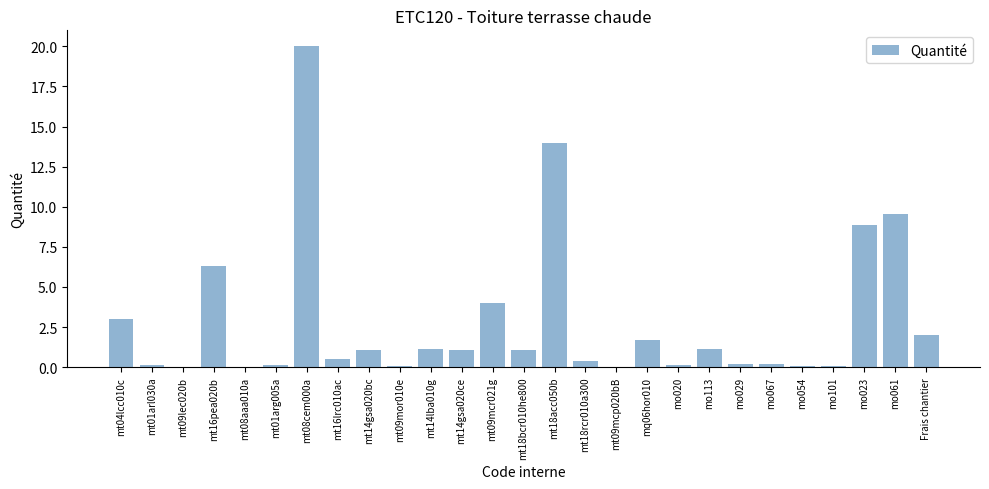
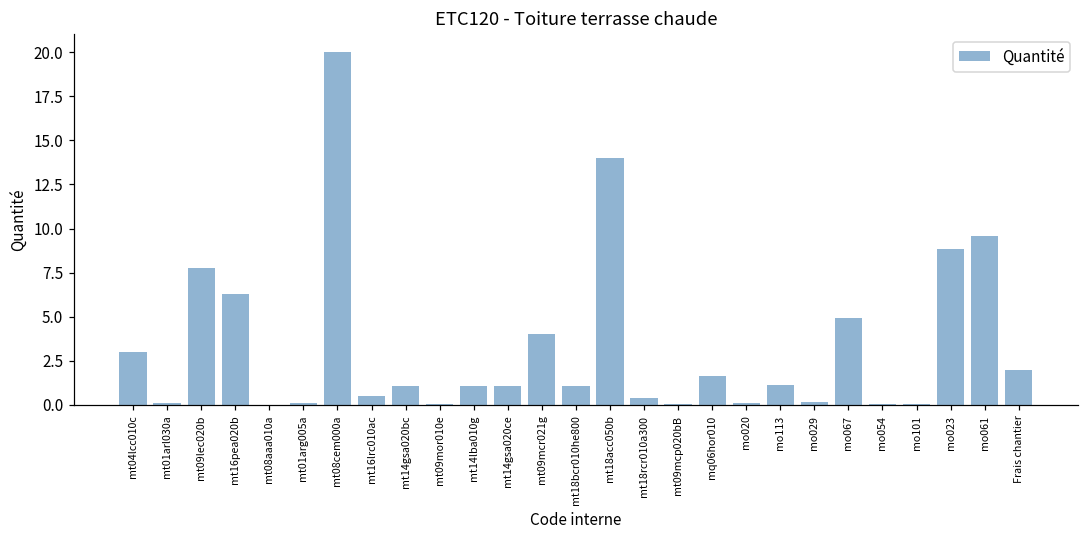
mt09lec020b: 0.0 -> 7.7
mo067: 0.2 -> 4.9
